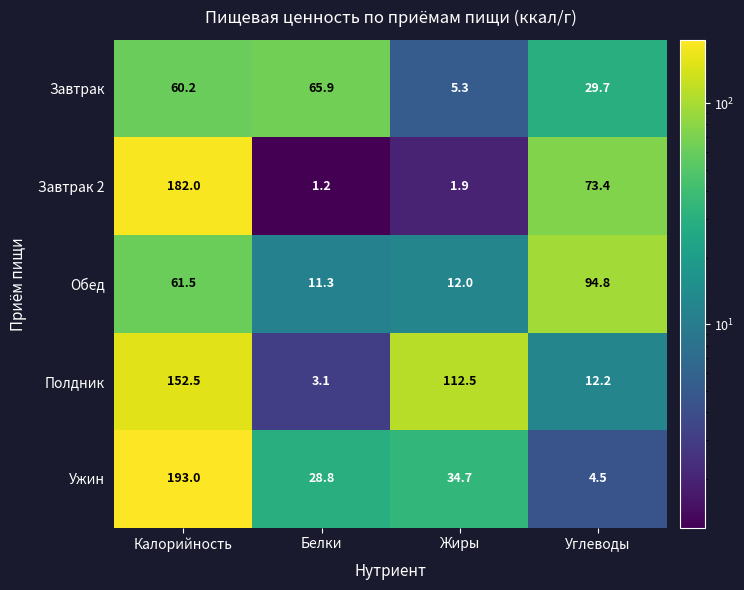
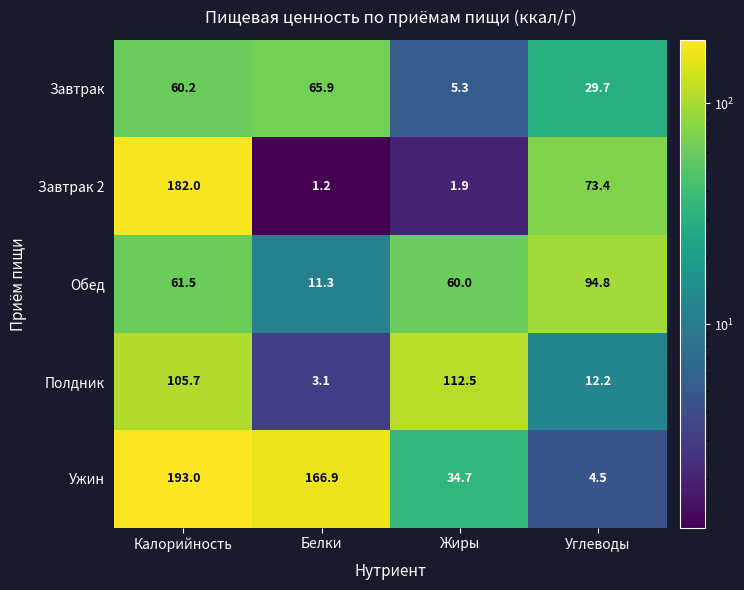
Обед, Жиры: 12.0 -> 60.0
Полдник, Калорийность: 152.5 -> 105.7
Ужин, Белки: 28.8 -> 166.9
